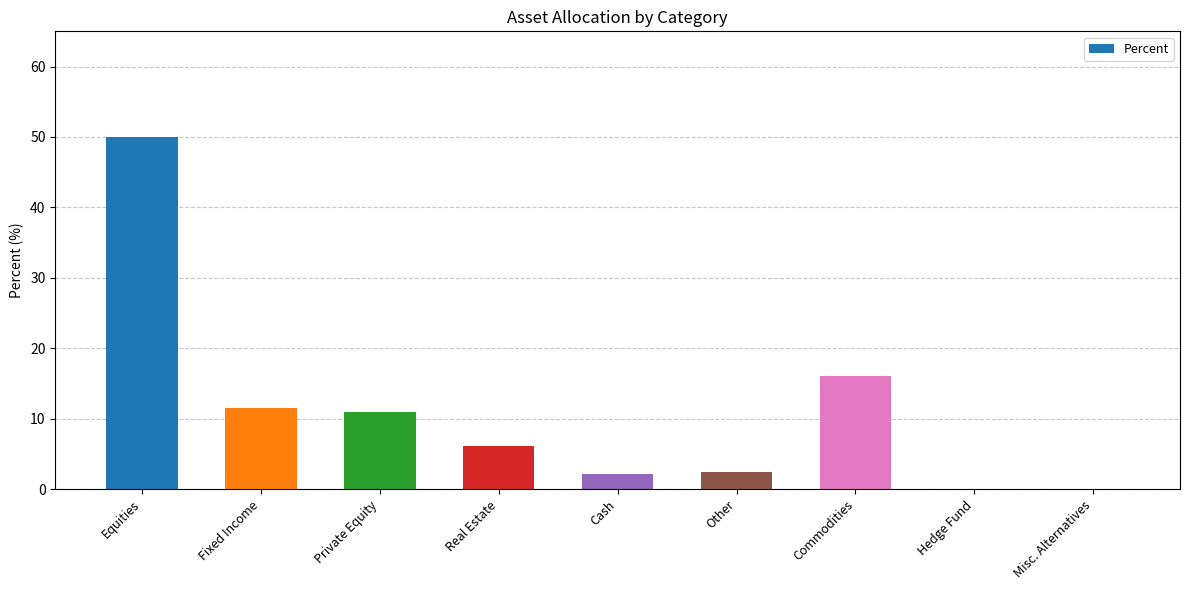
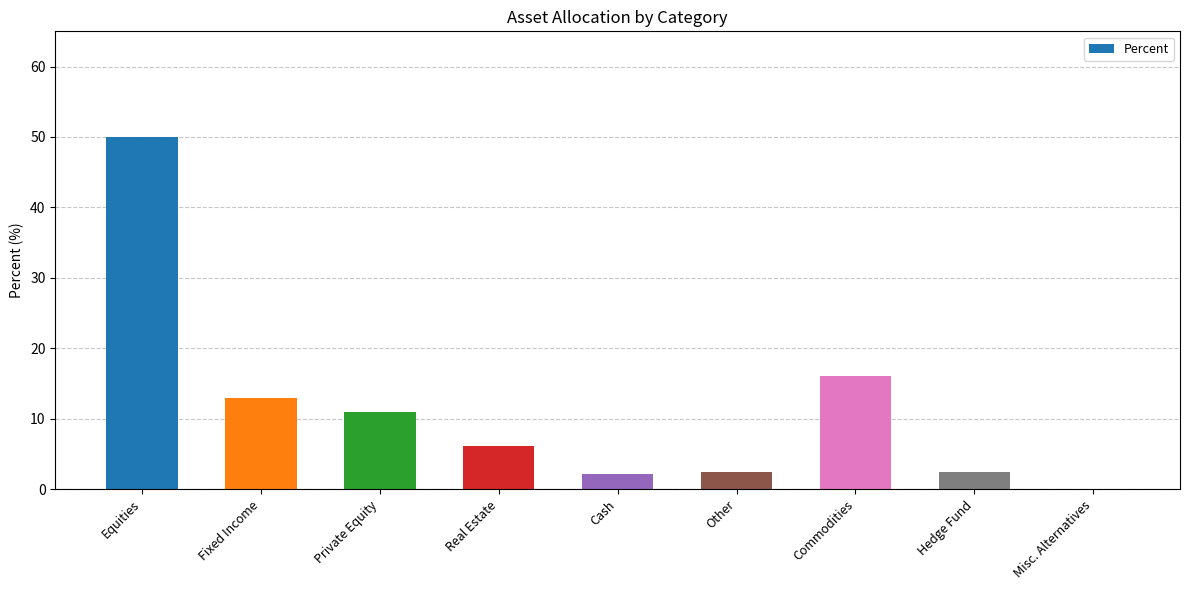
Fixed Income: 12 -> 13
Hedge Fund: 0 -> 3
